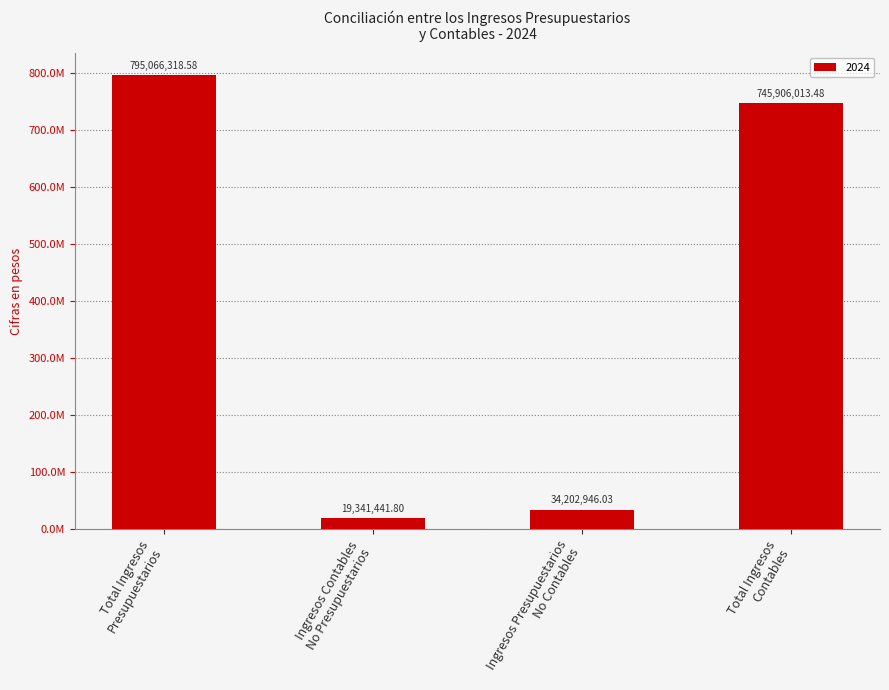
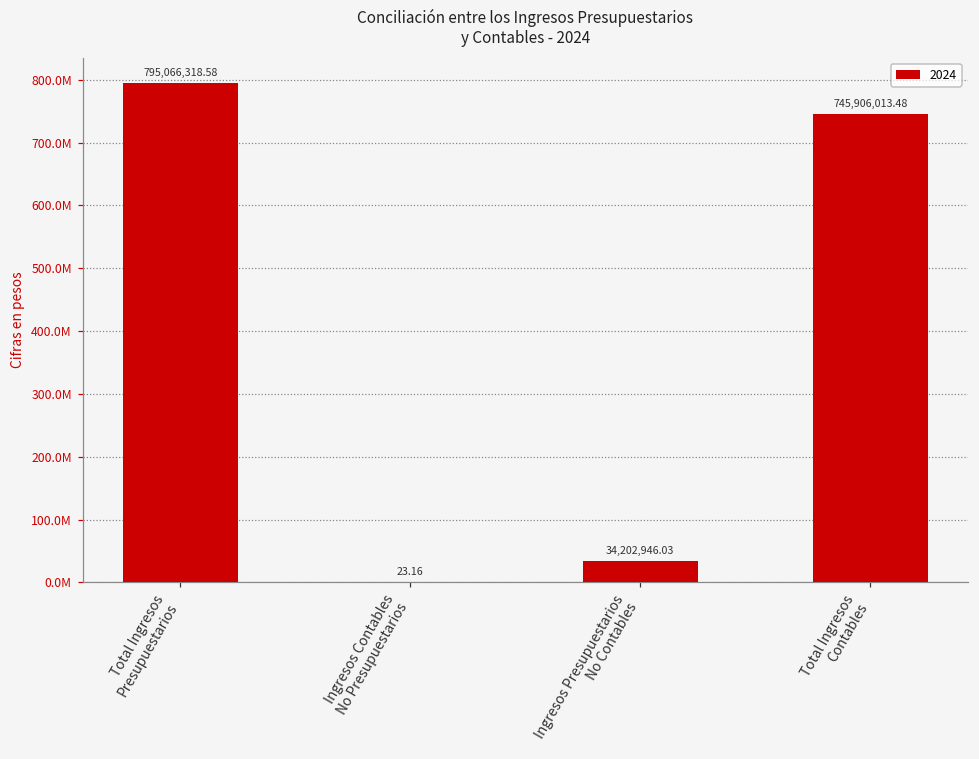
Ingresos Contables No Presupuestarios: 19,341,441.80 -> 23.16
